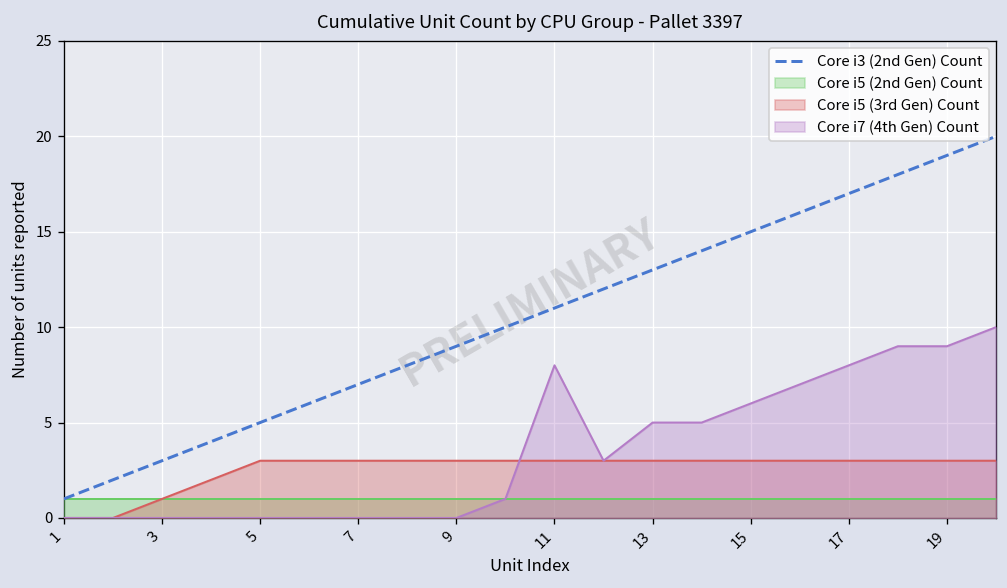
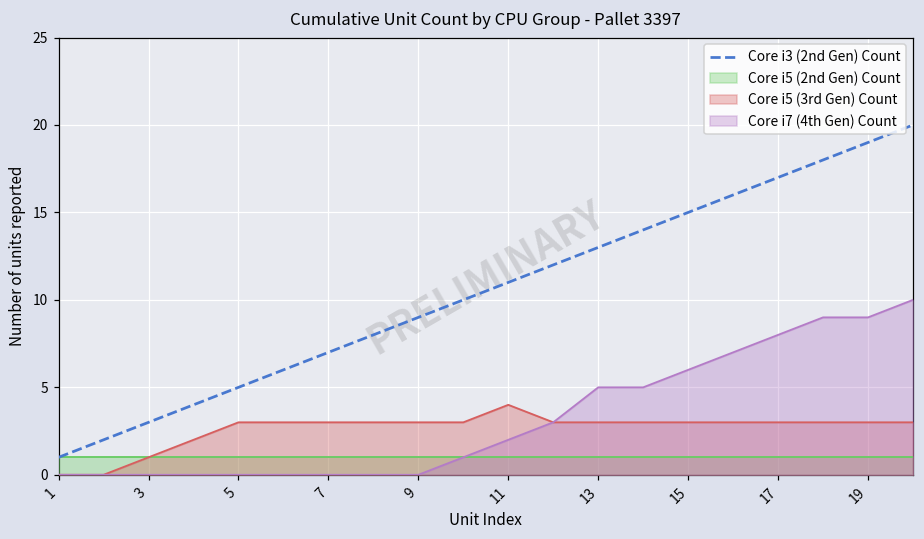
Core i5 (3rd Gen) Count, 11: 3 -> 4
Core i7 (4th Gen) Count, 11: 8 -> 2
